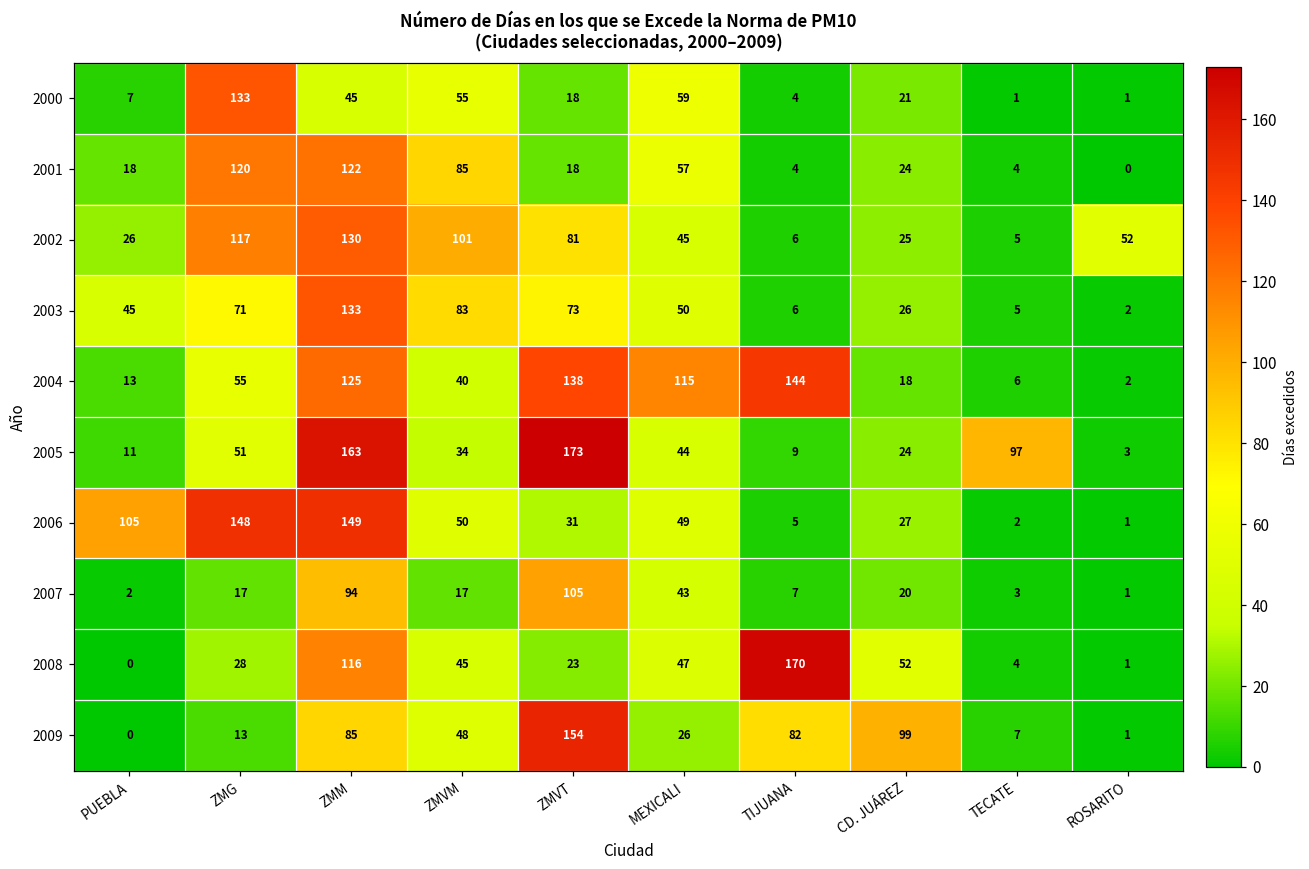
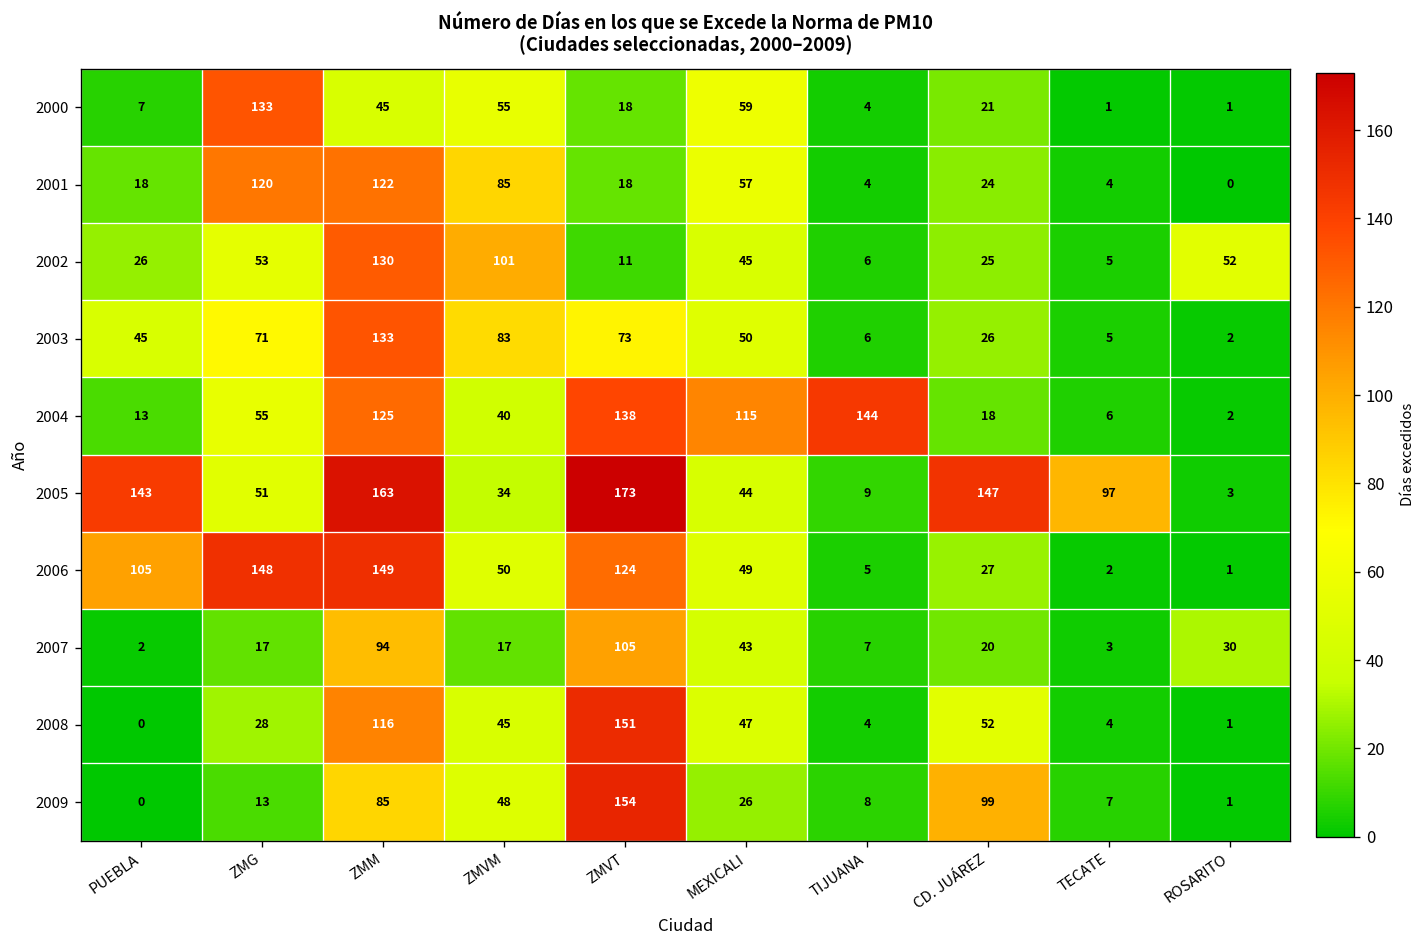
2002, ZMG: 117 -> 53
2002, ZMVT: 81 -> 11
2005, PUEBLA: 11 -> 143
2005, CD. JUÁREZ: 24 -> 147
2006, ZMVT: 31 -> 124
2007, ROSARITO: 1 -> 30
2008, ZMVT: 23 -> 151
2008, TIJUANA: 170 -> 4
2009, TIJUANA: 82 -> 8
